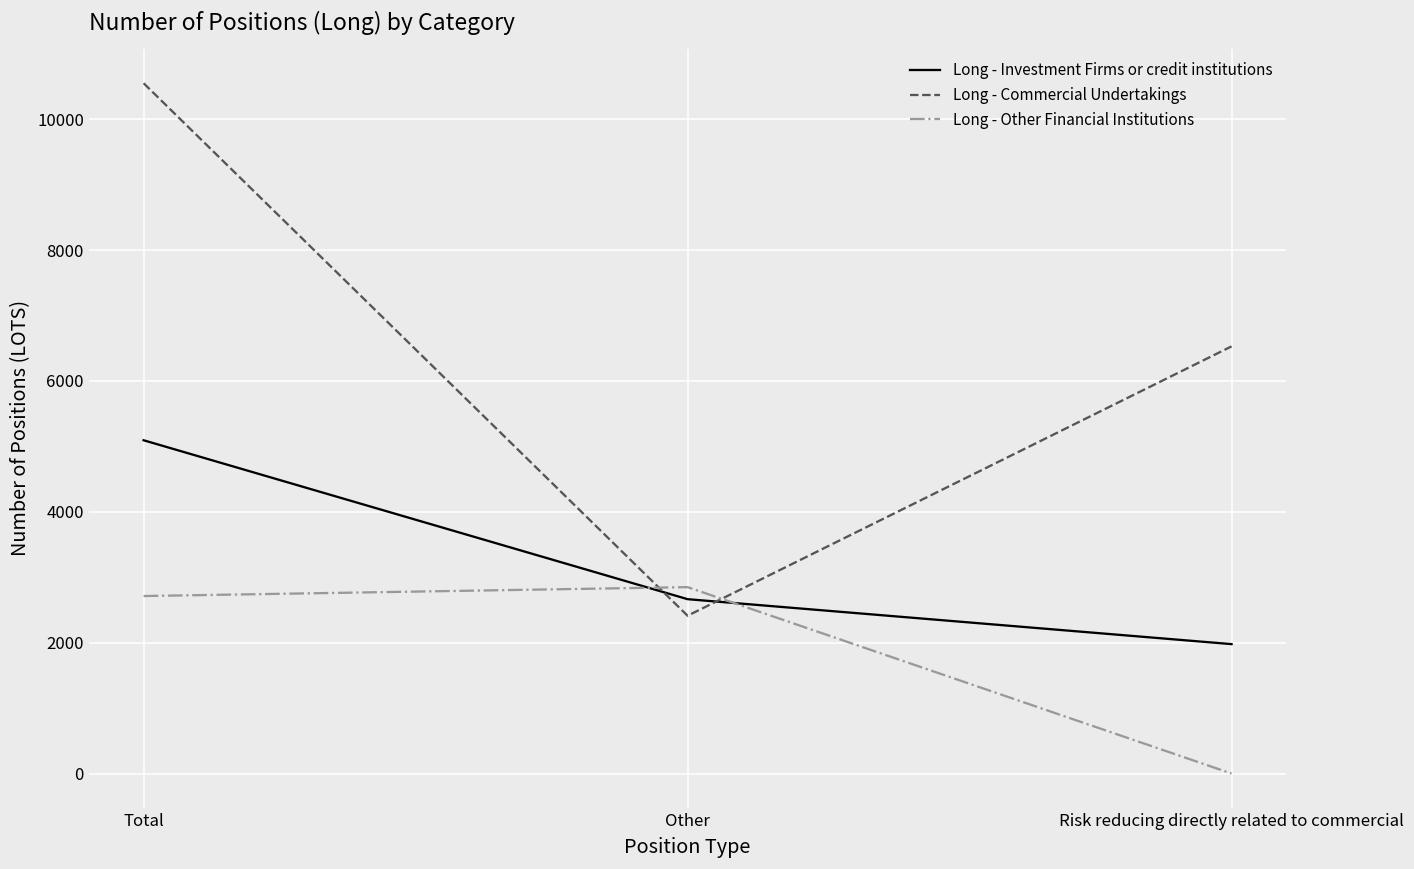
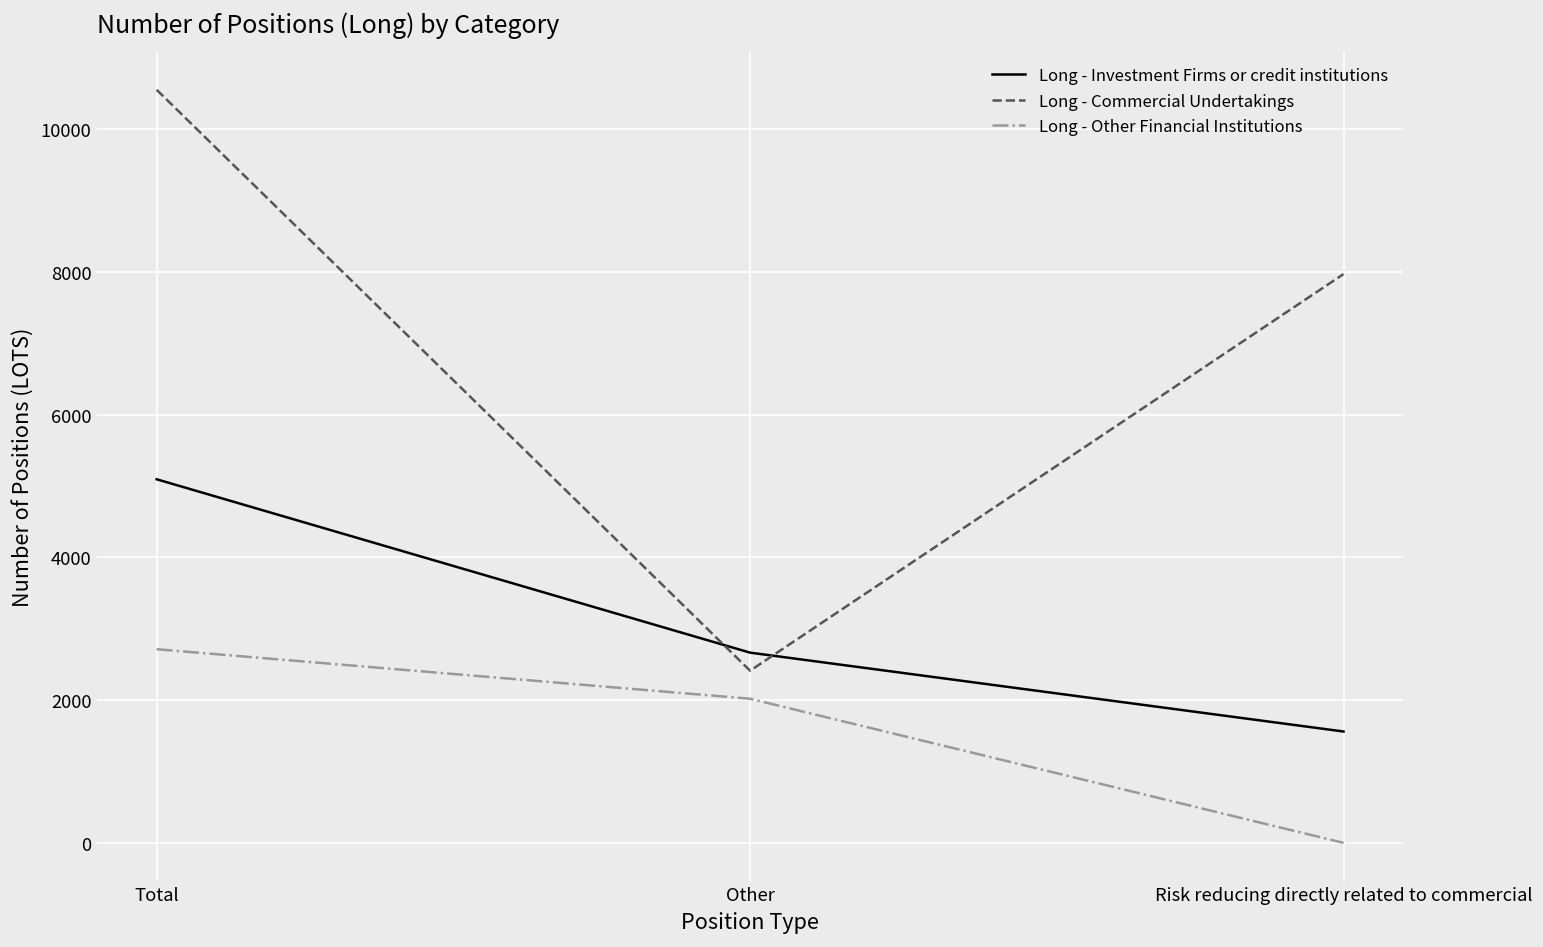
Long - Other Financial Institutions, Other: 2800 -> 2000
Long - Investment Firms or credit institutions, Risk reducing directly related to commercial: 2000 -> 1600
Long - Commercial Undertakings, Risk reducing directly related to commercial: 6500 -> 8000
